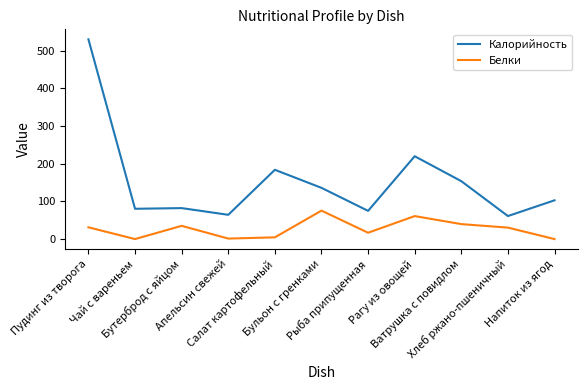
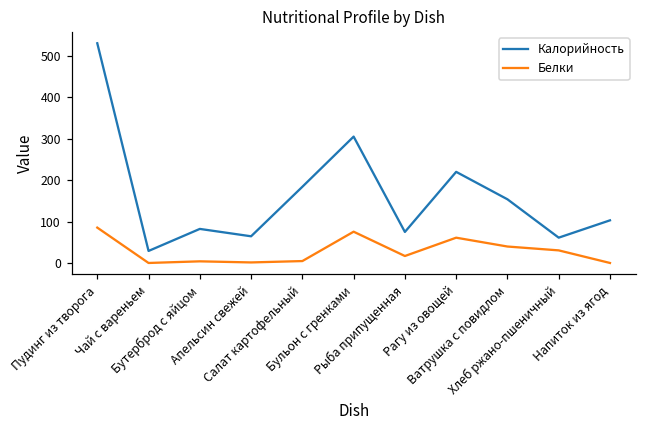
Белки, Пудинг из творога: 30 -> 90
Калорийность, Чай с вареньем: 80 -> 30
Белки, Бутерброд с яйцом: 40 -> 0
Калорийность, Бульон с гренками: 140 -> 310
